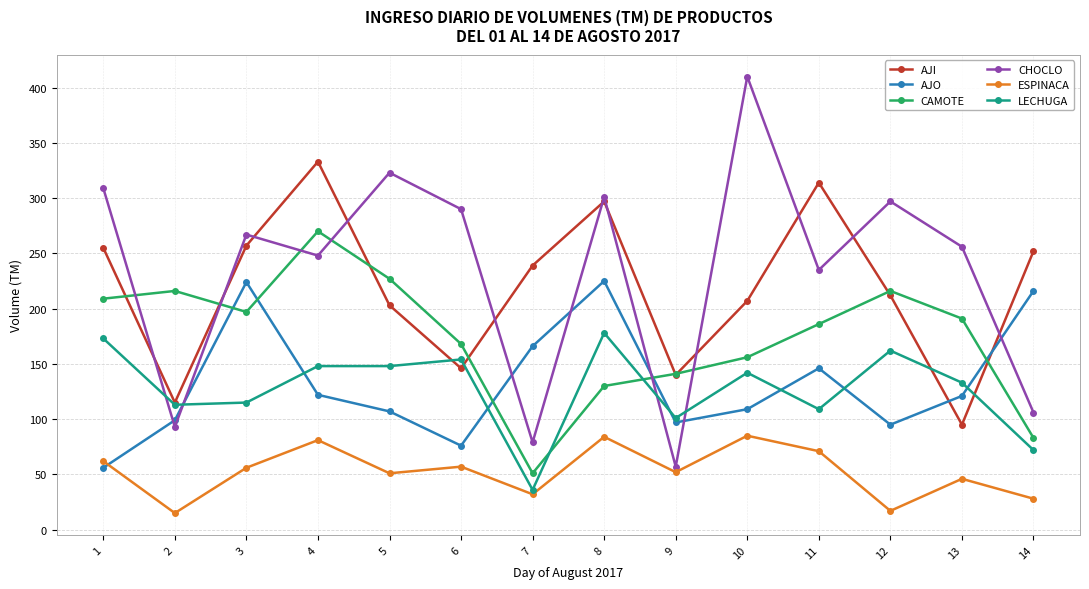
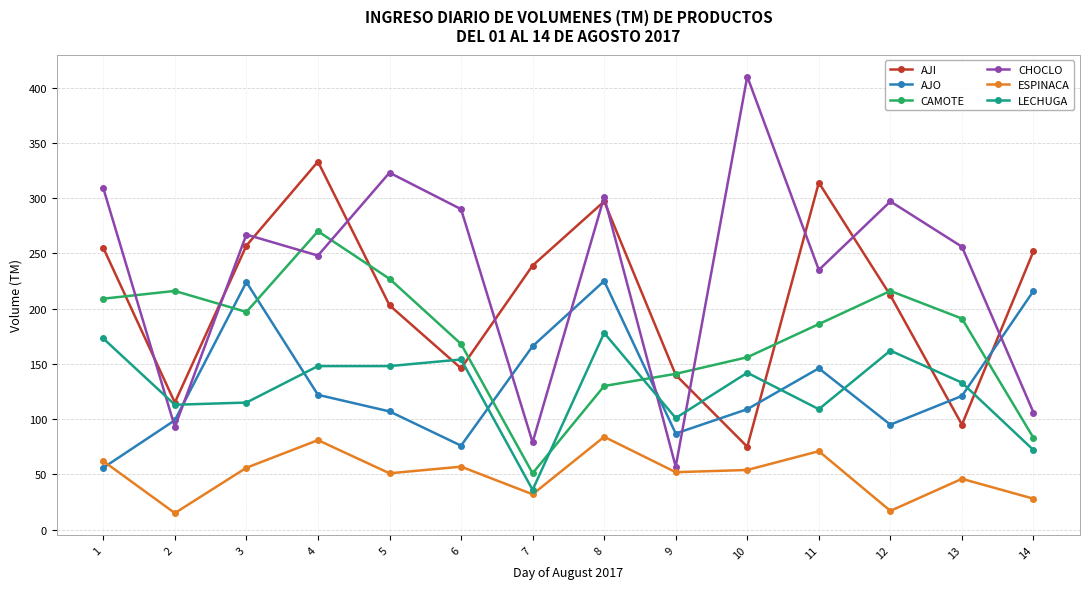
AJO, 9: 97 -> 87
AJI, 10: 207 -> 75
ESPINACA, 10: 85 -> 54
